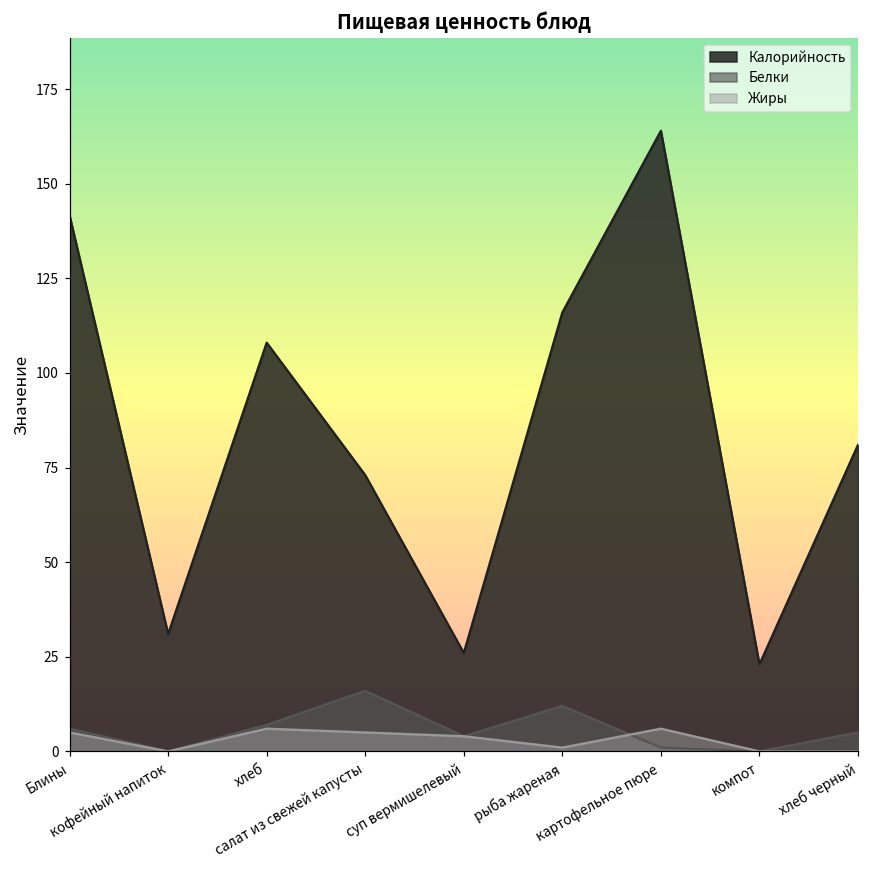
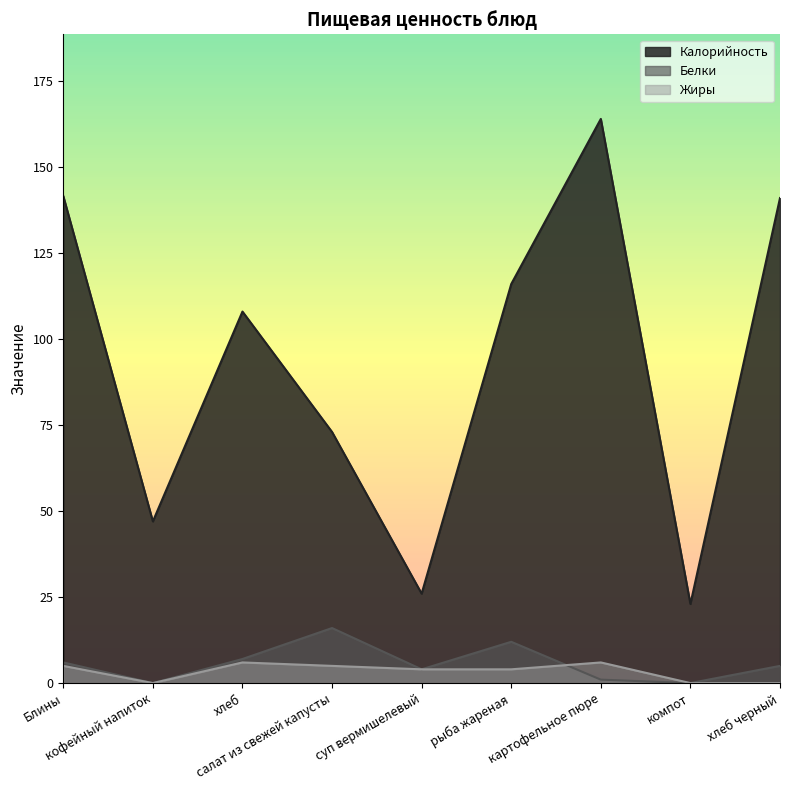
Калорийность, кофейный напиток: 31 -> 47
Жиры, рыба жареная: 1 -> 4
Калорийность, хлеб черный: 81 -> 141
